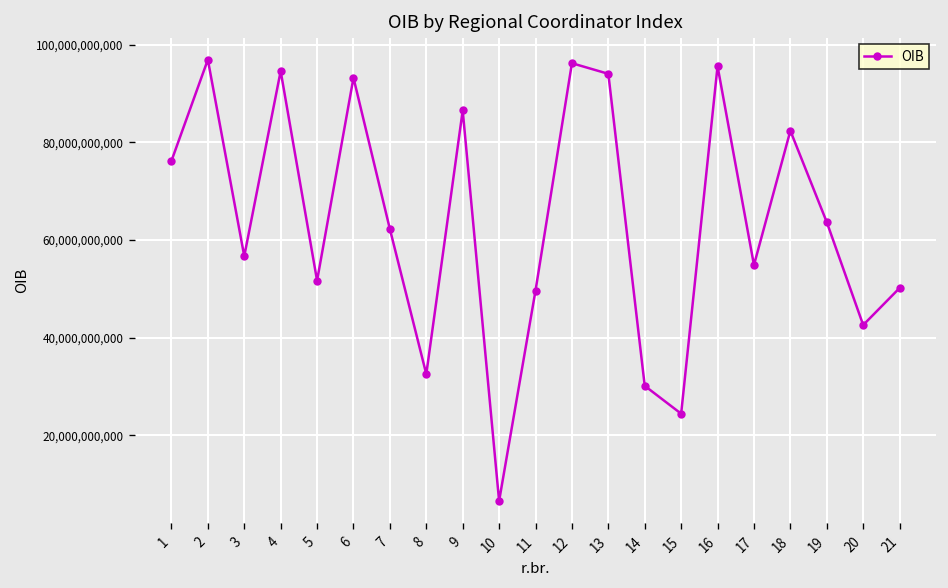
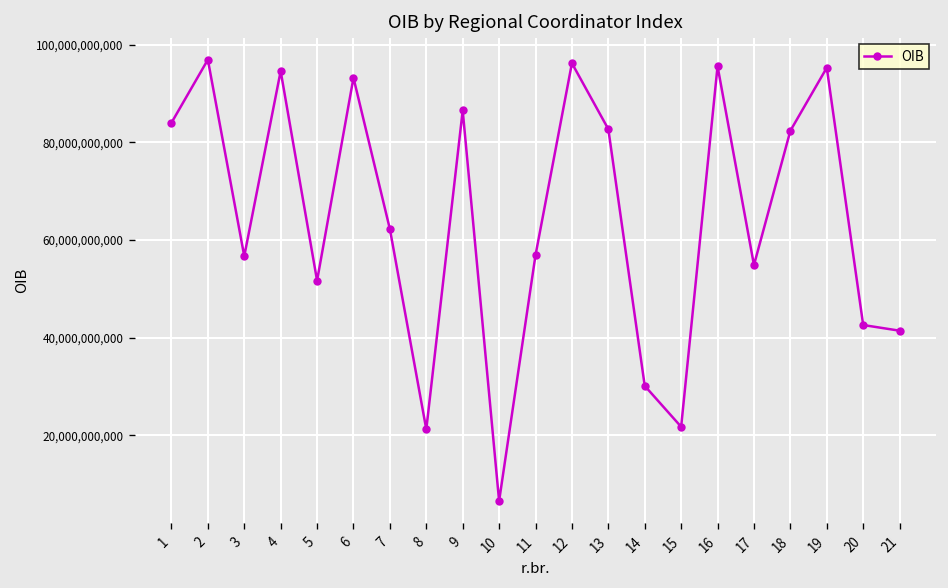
1: 76,000,000,000 -> 84,000,000,000
8: 33,000,000,000 -> 21,000,000,000
11: 50,000,000,000 -> 57,000,000,000
13: 94,000,000,000 -> 83,000,000,000
15: 24,000,000,000 -> 22,000,000,000
19: 64,000,000,000 -> 95,000,000,000
21: 50,000,000,000 -> 41,000,000,000
